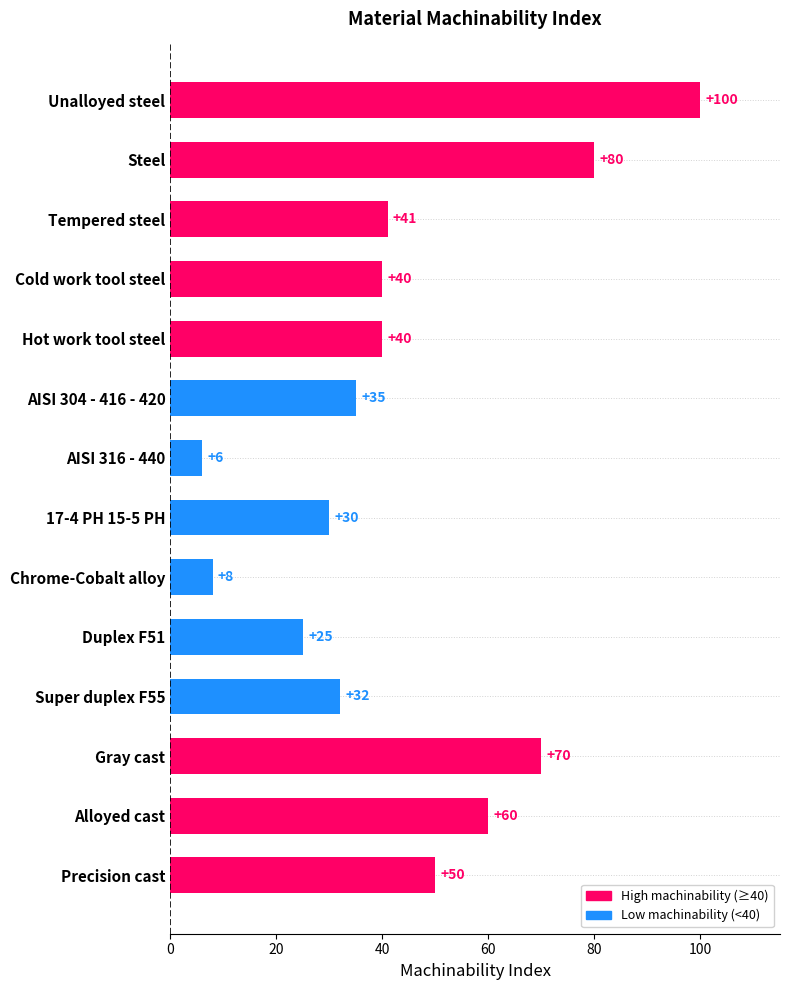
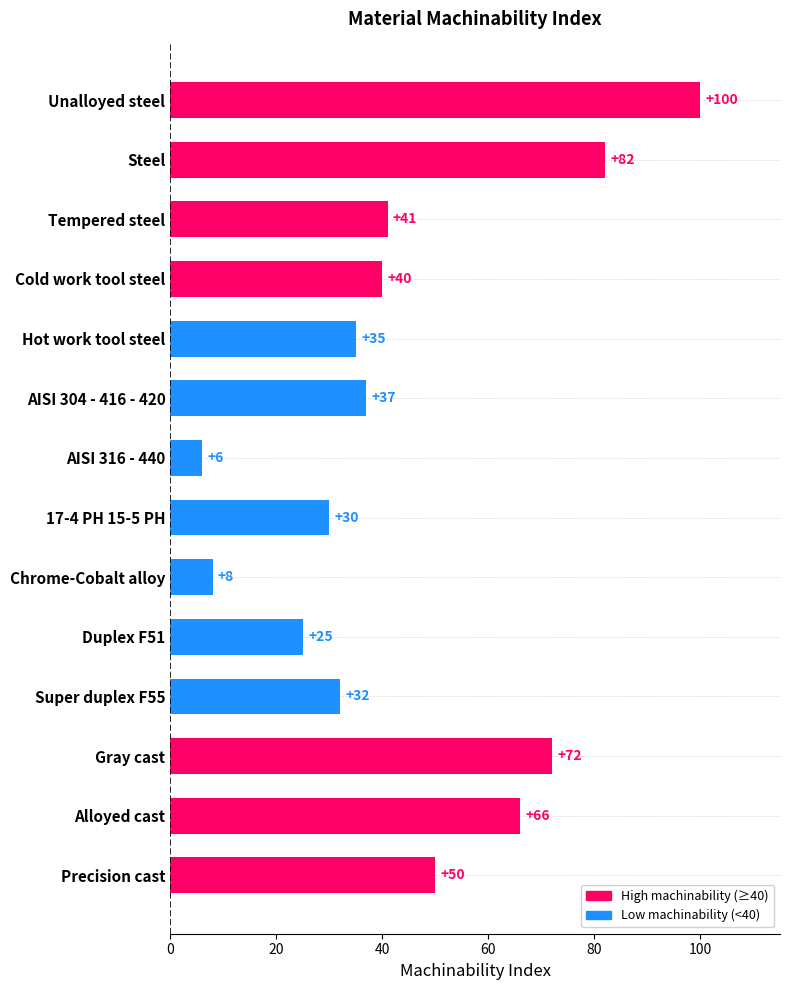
Steel: +80 -> +82
Hot work tool steel: +40 -> +35
AISI 304 - 416 - 420: +35 -> +37
Gray cast: +70 -> +72
Alloyed cast: +60 -> +66
